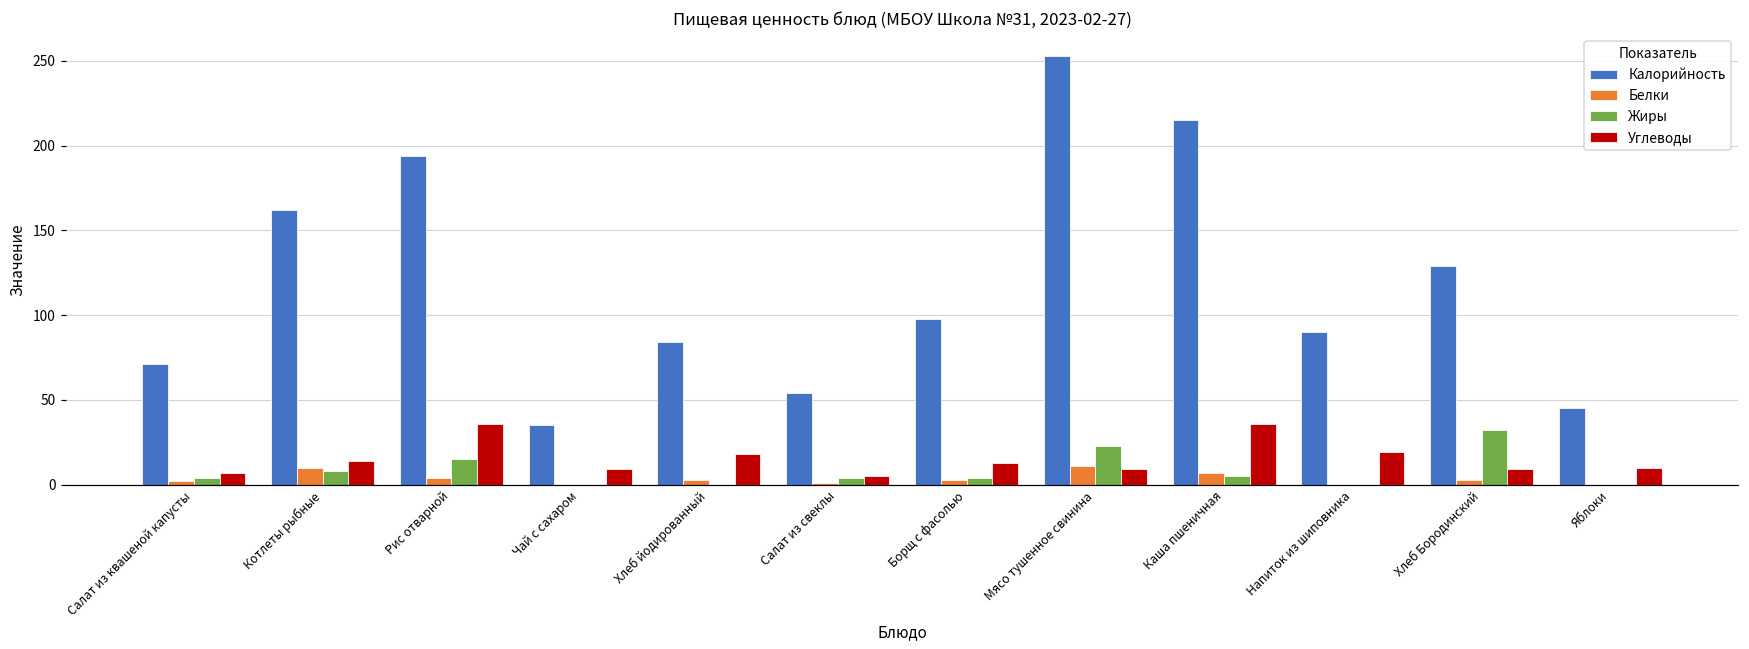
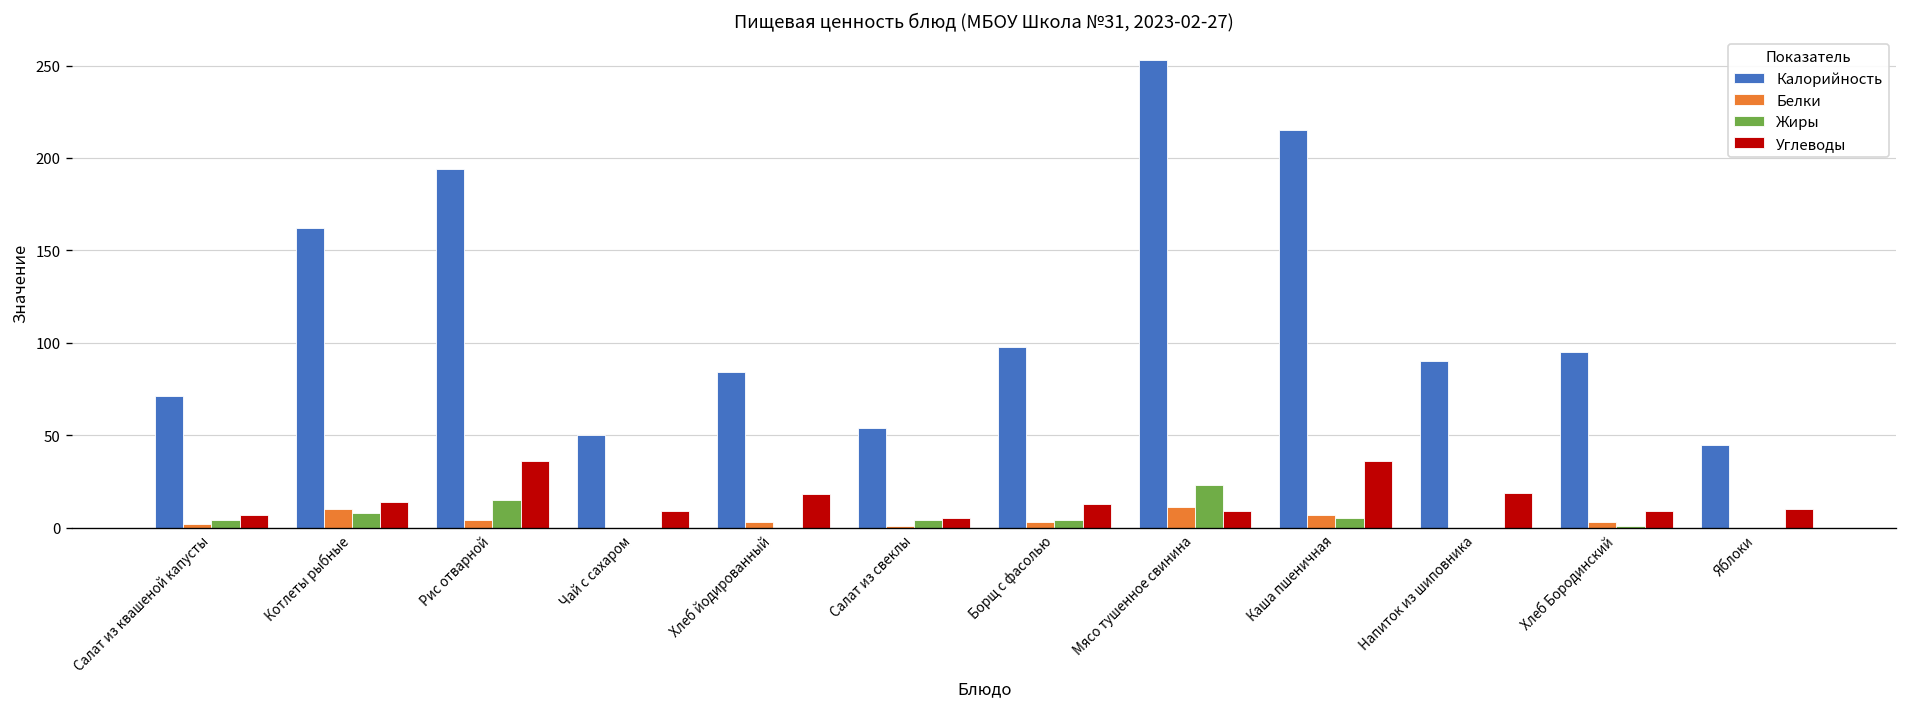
Калорийность, Чай с сахаром: 35 -> 50
Калорийность, Хлеб Бородинский: 129 -> 95
Жиры, Хлеб Бородинский: 32 -> 1
